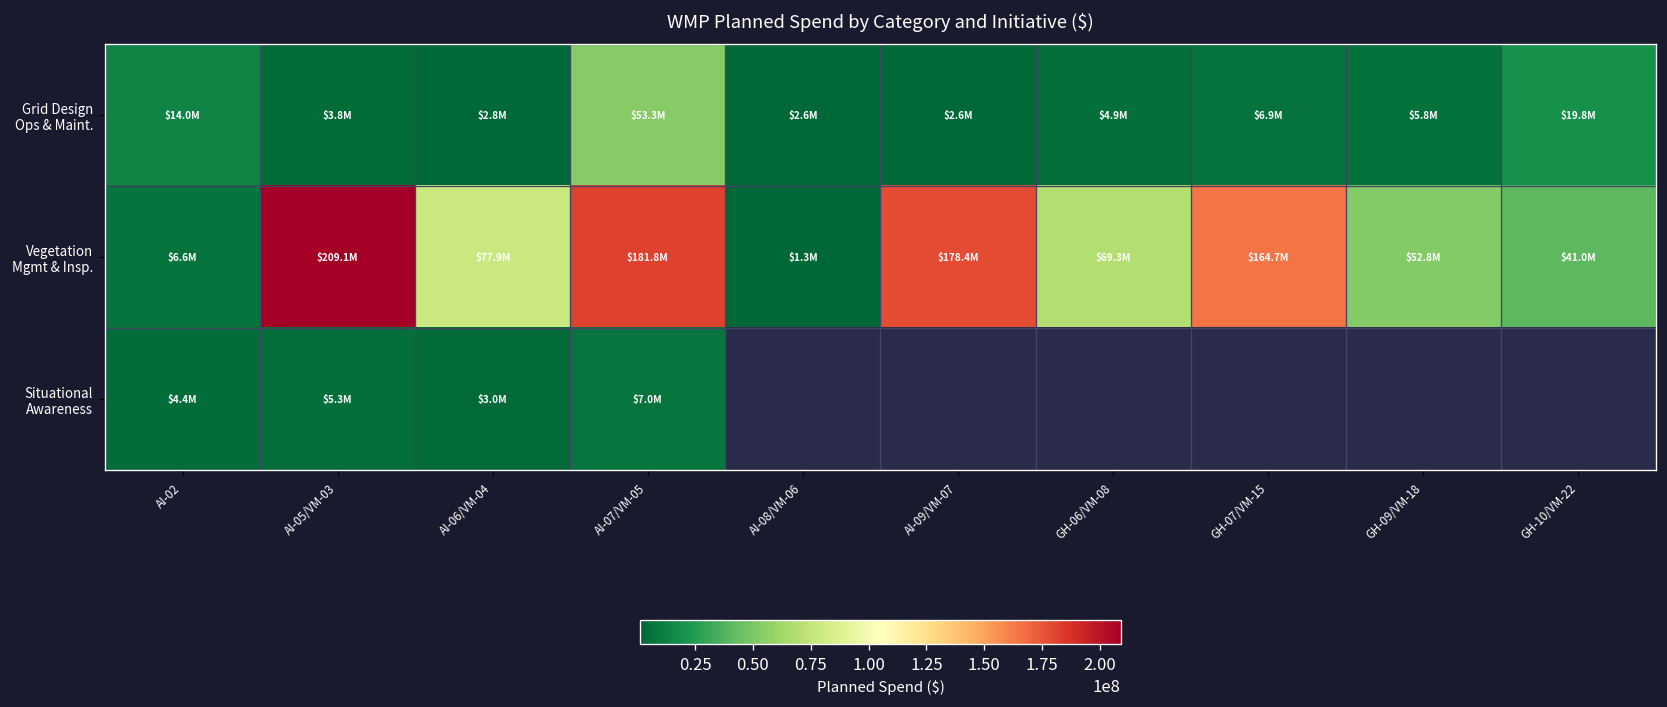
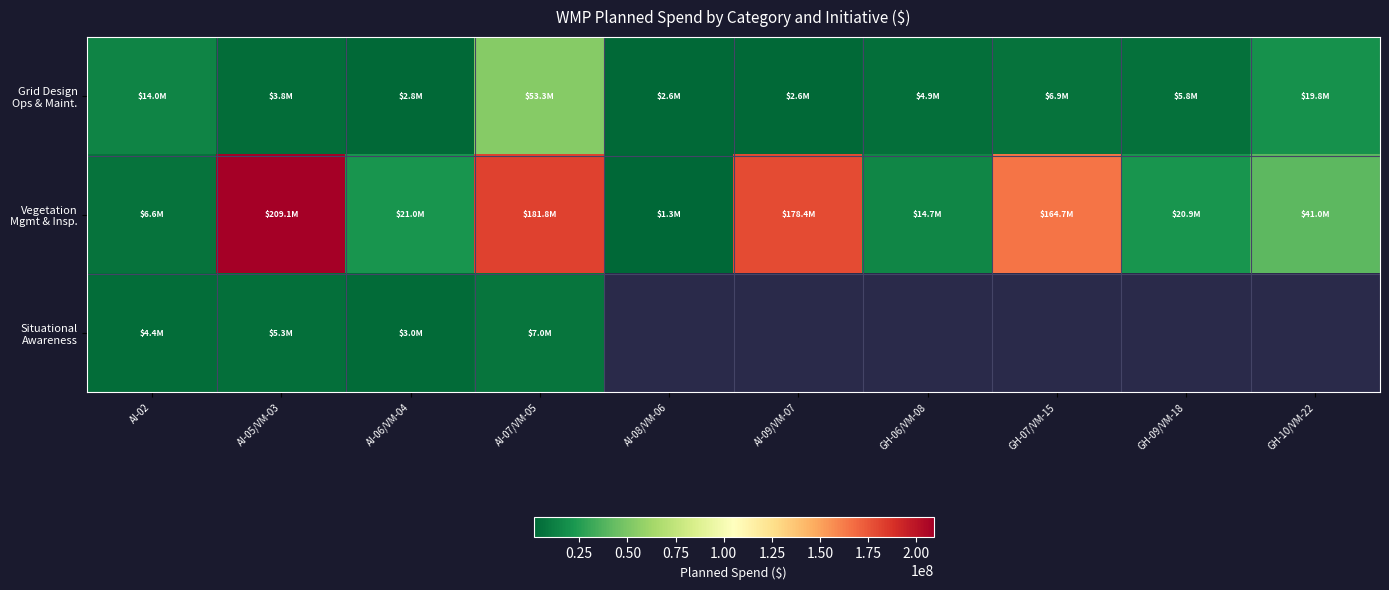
Vegetation Mgmt & Insp., AI-06/VM-04: $77.9M -> $21.0M
Vegetation Mgmt & Insp., GH-06/VM-08: $69.3M -> $14.7M
Vegetation Mgmt & Insp., GH-09/VM-18: $52.8M -> $20.9M
